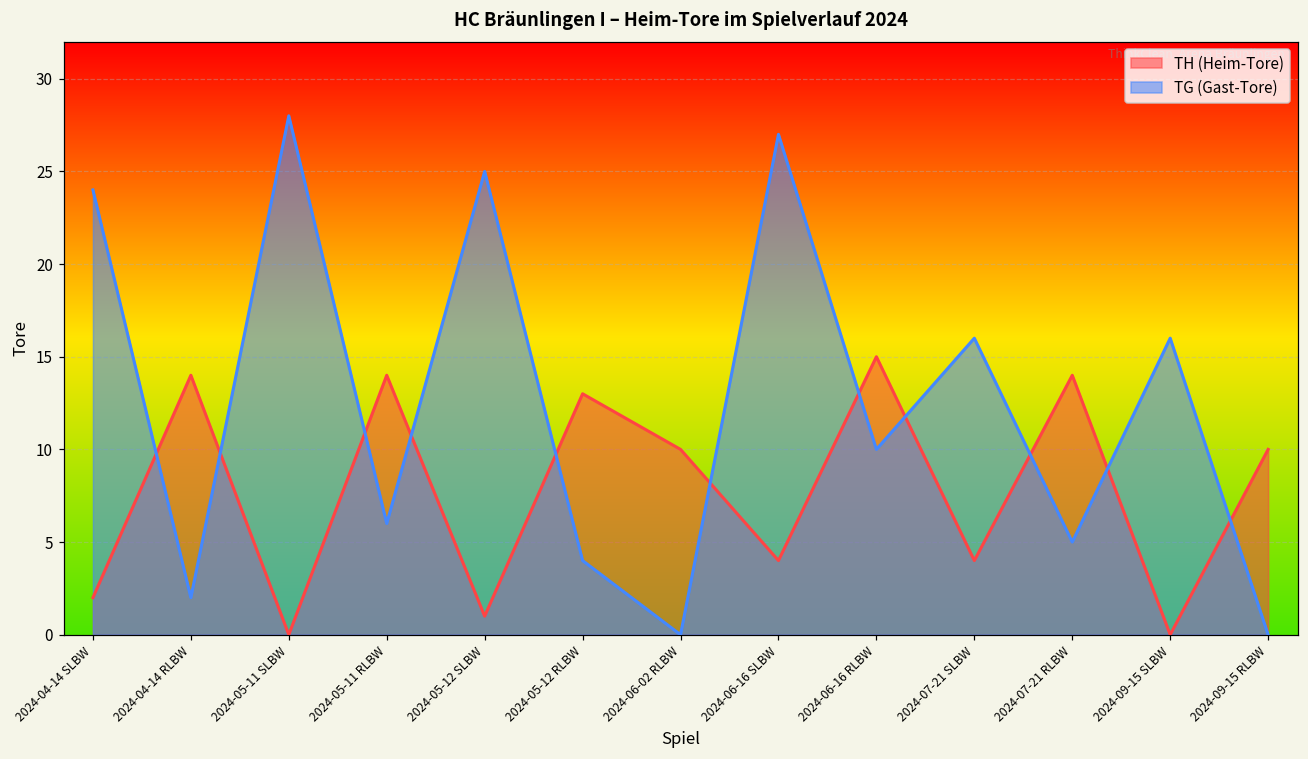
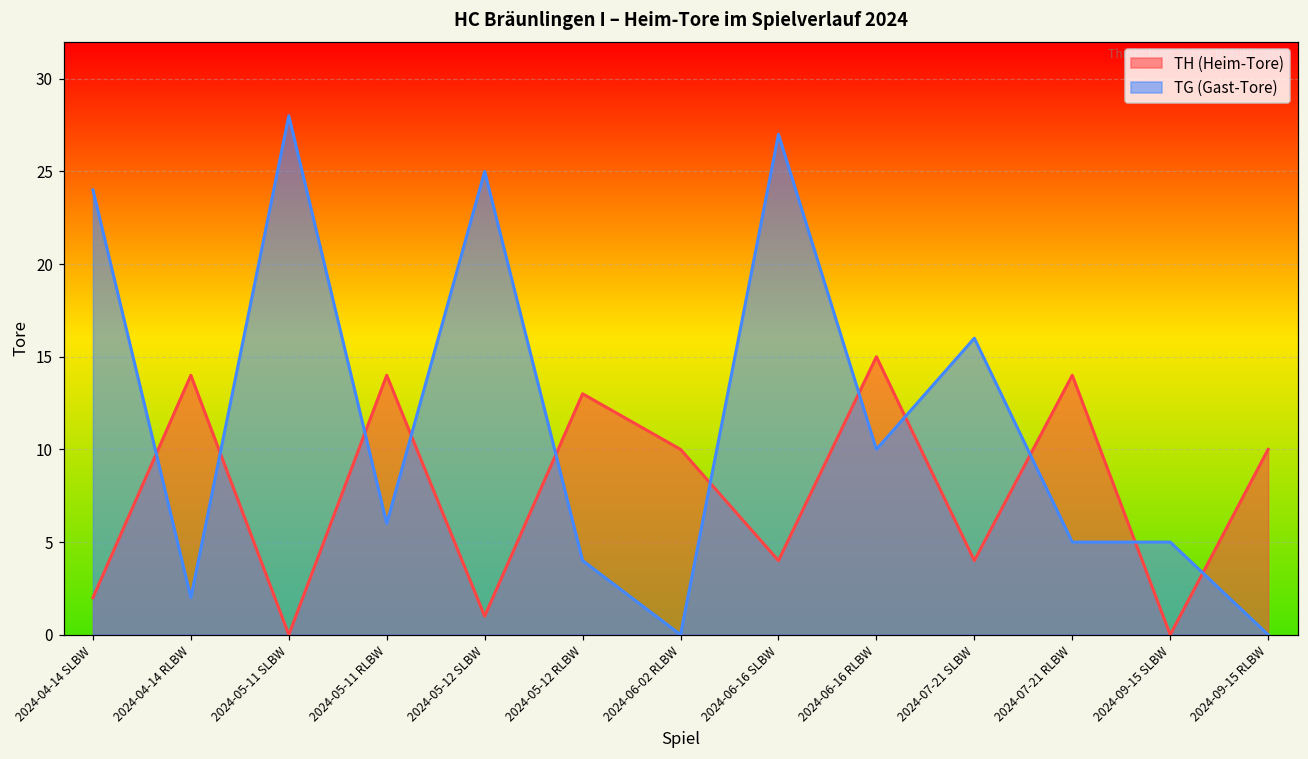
TG (Gast-Tore), 2024-09-15 SLBW: 16 -> 5
